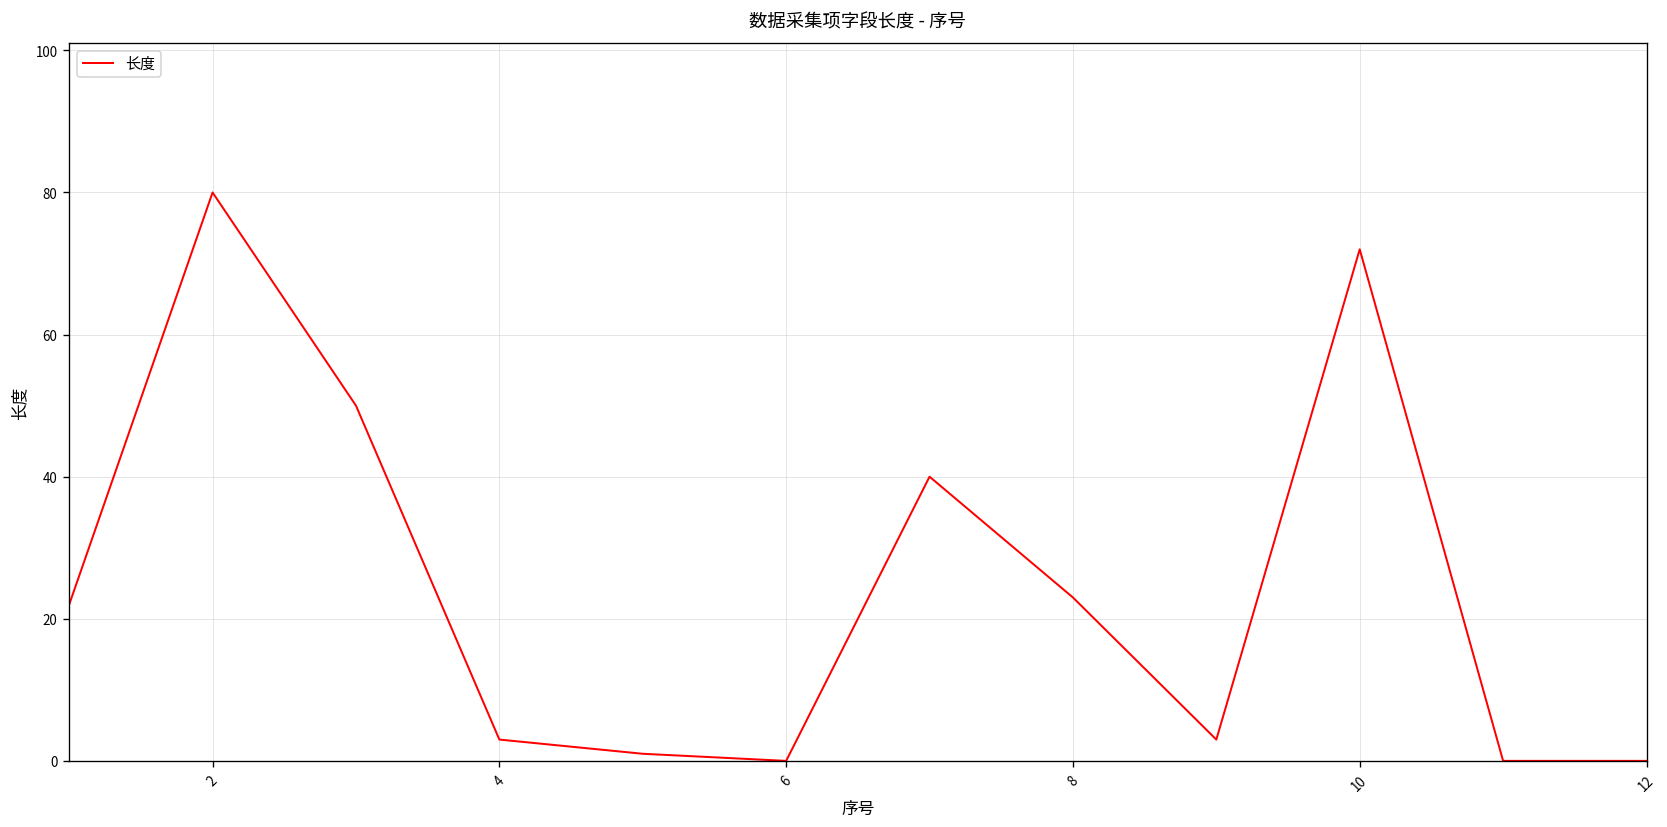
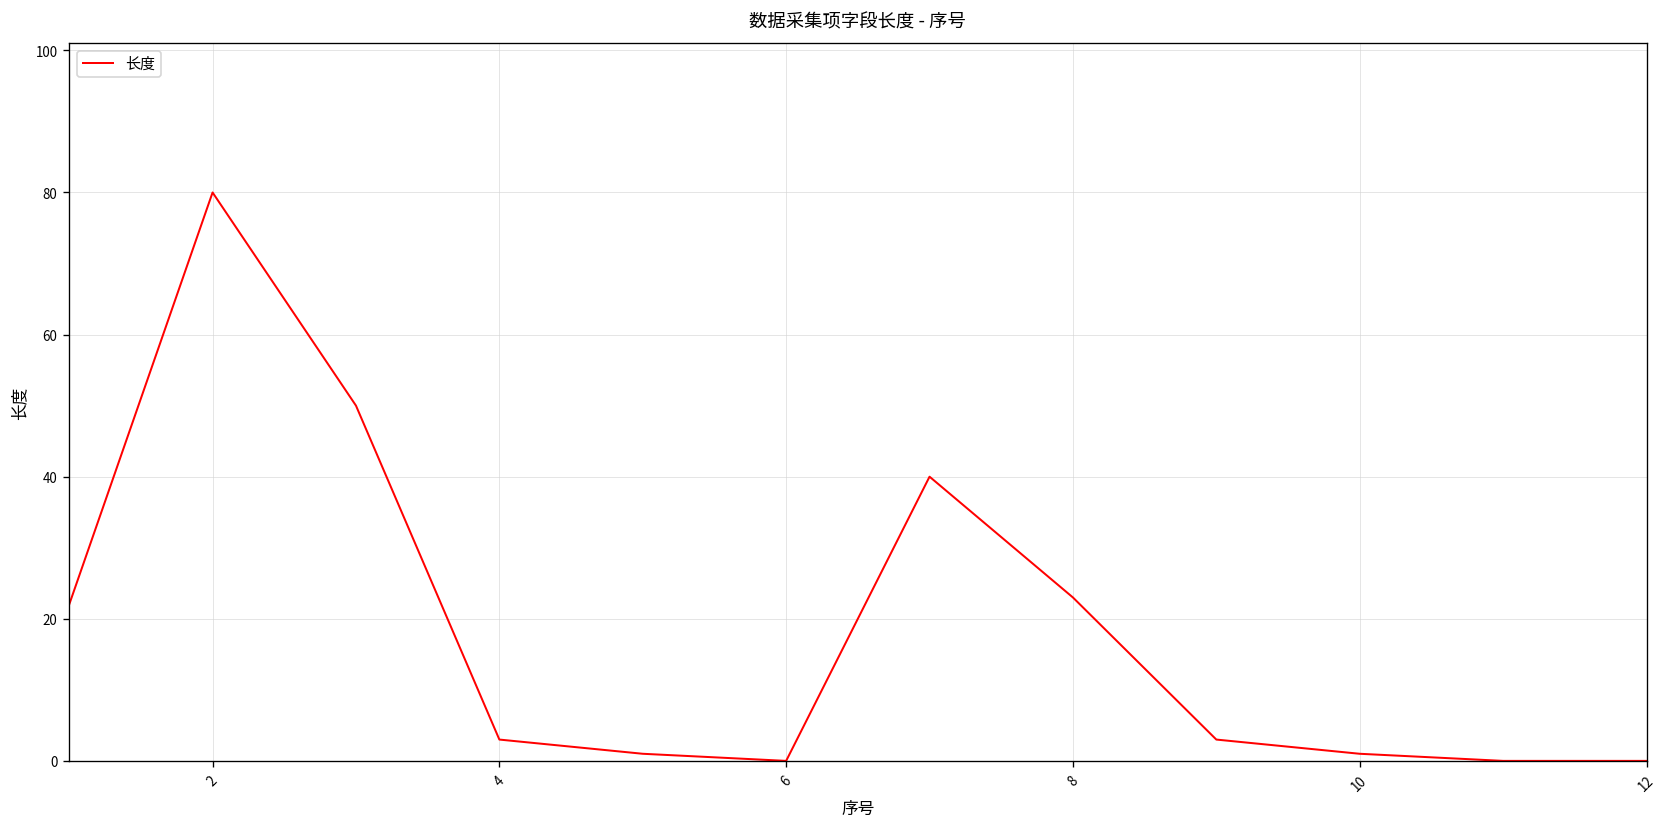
10: 72 -> 1
